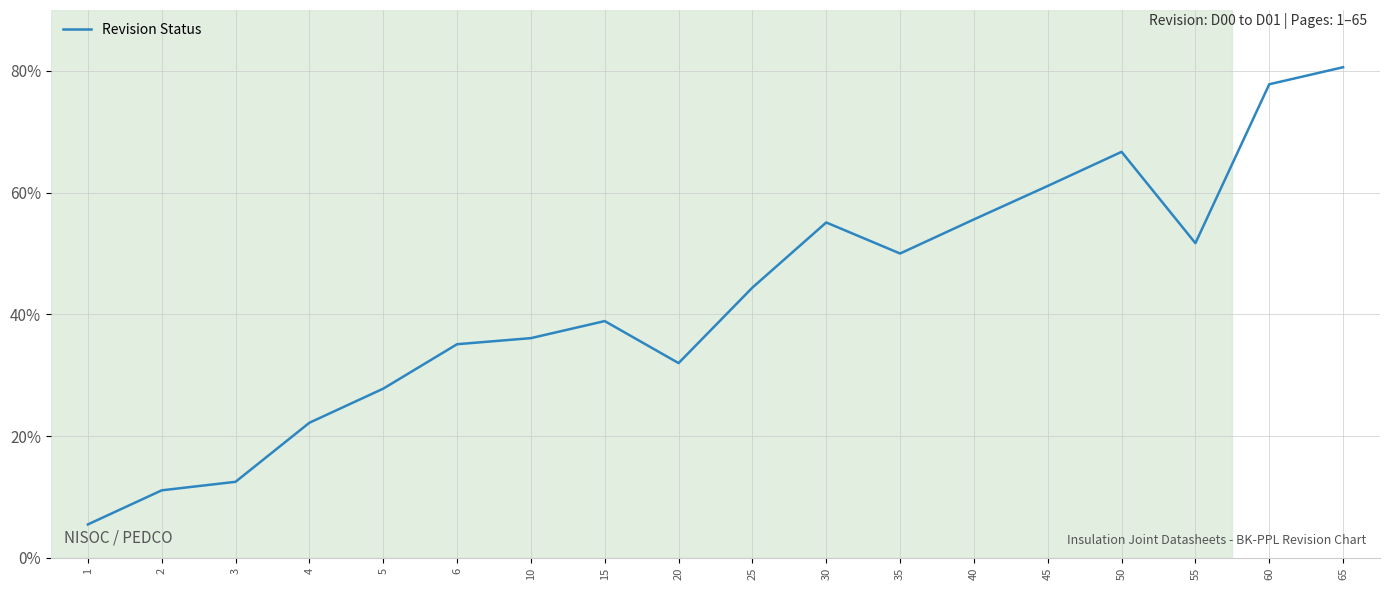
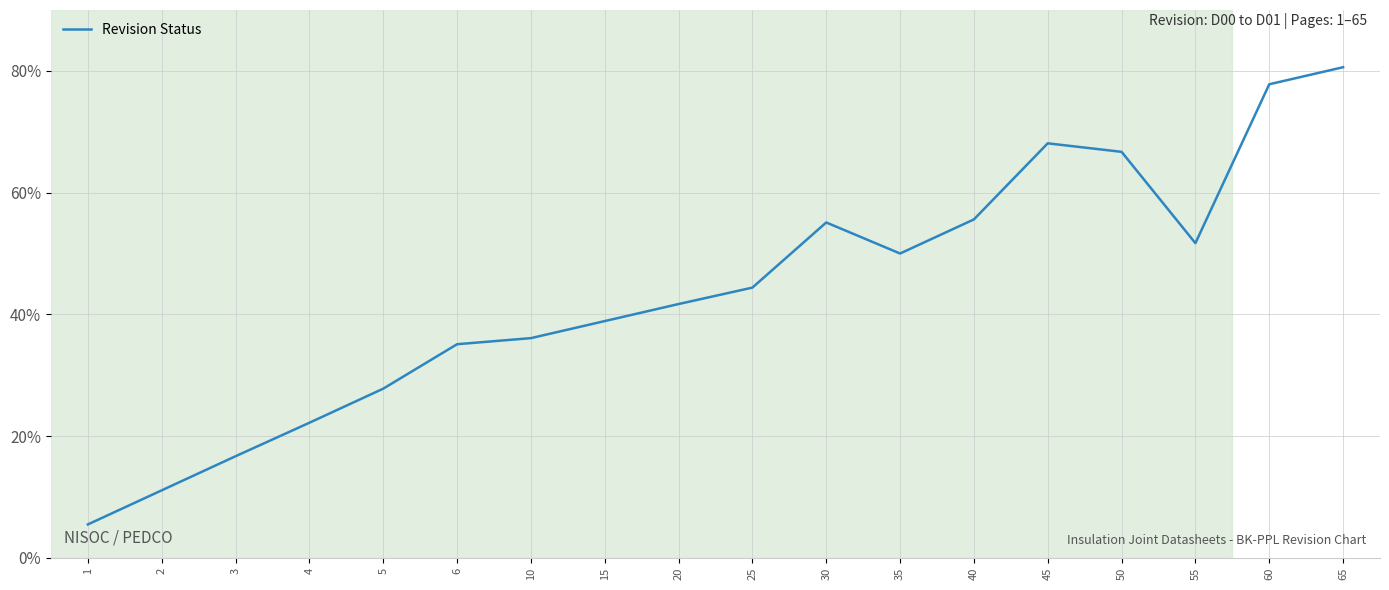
3: 13% -> 17%
20: 32% -> 42%
45: 61% -> 68%
